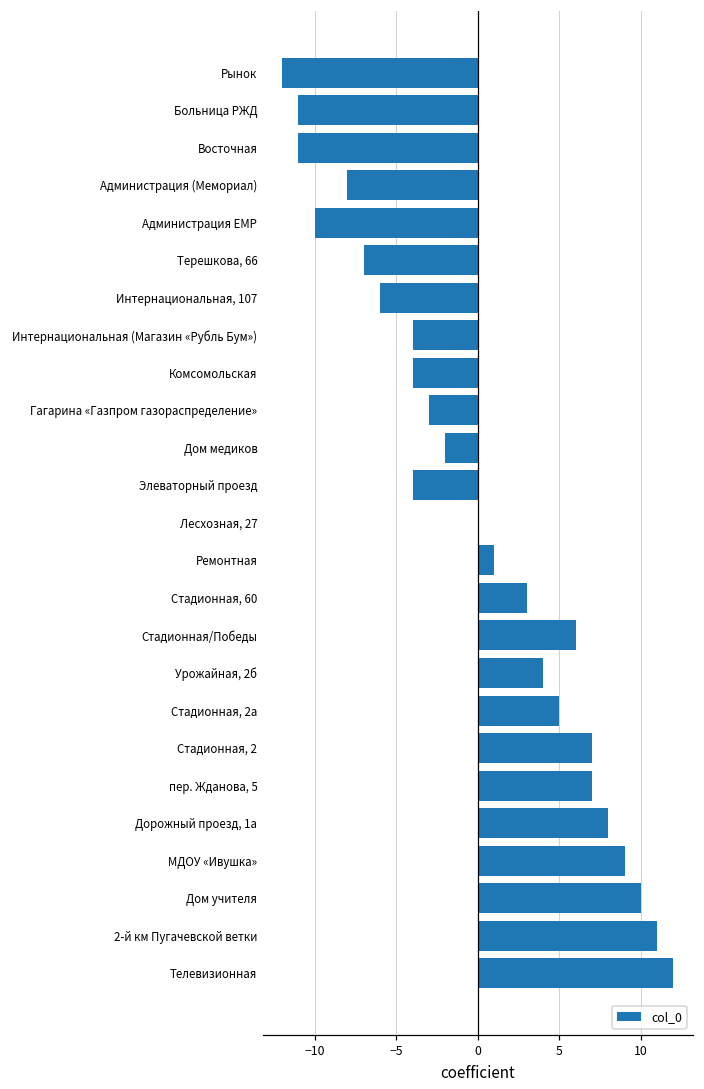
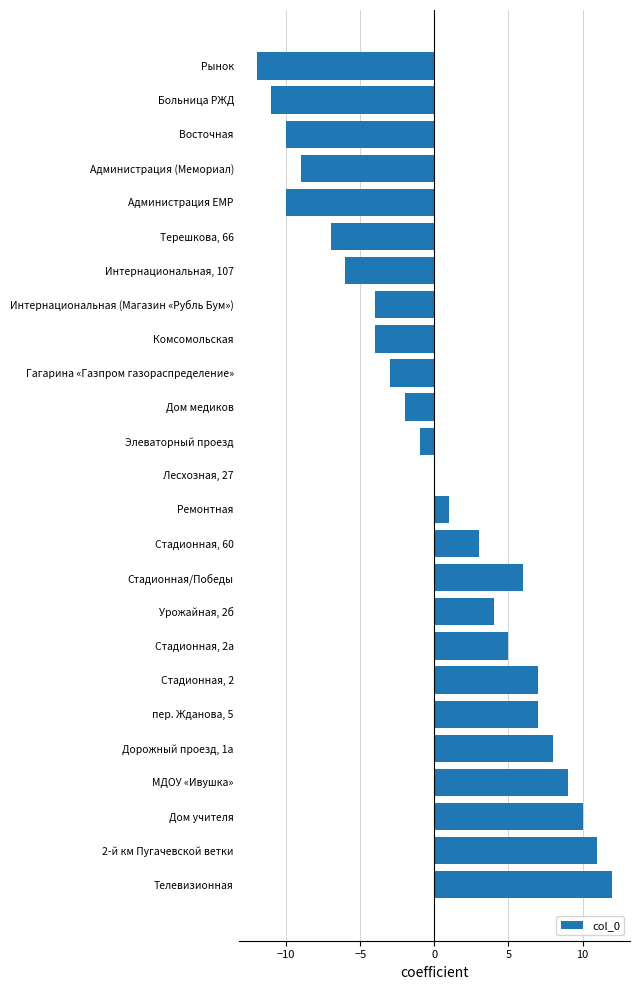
Восточная: -11.0 -> -10.0
Администрация (Мемориал): -8.0 -> -9.0
Элеваторный проезд: -4.0 -> -1.0
